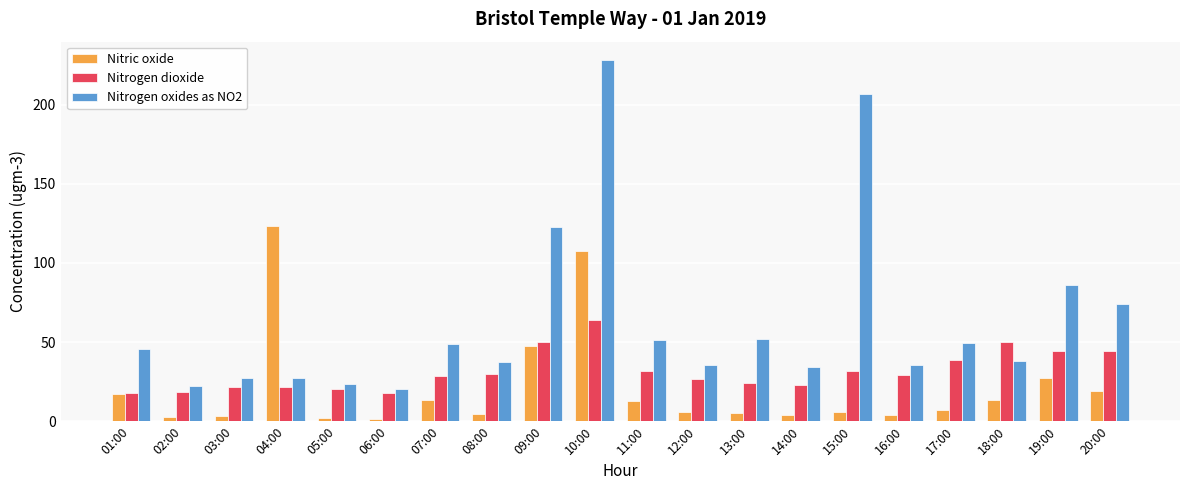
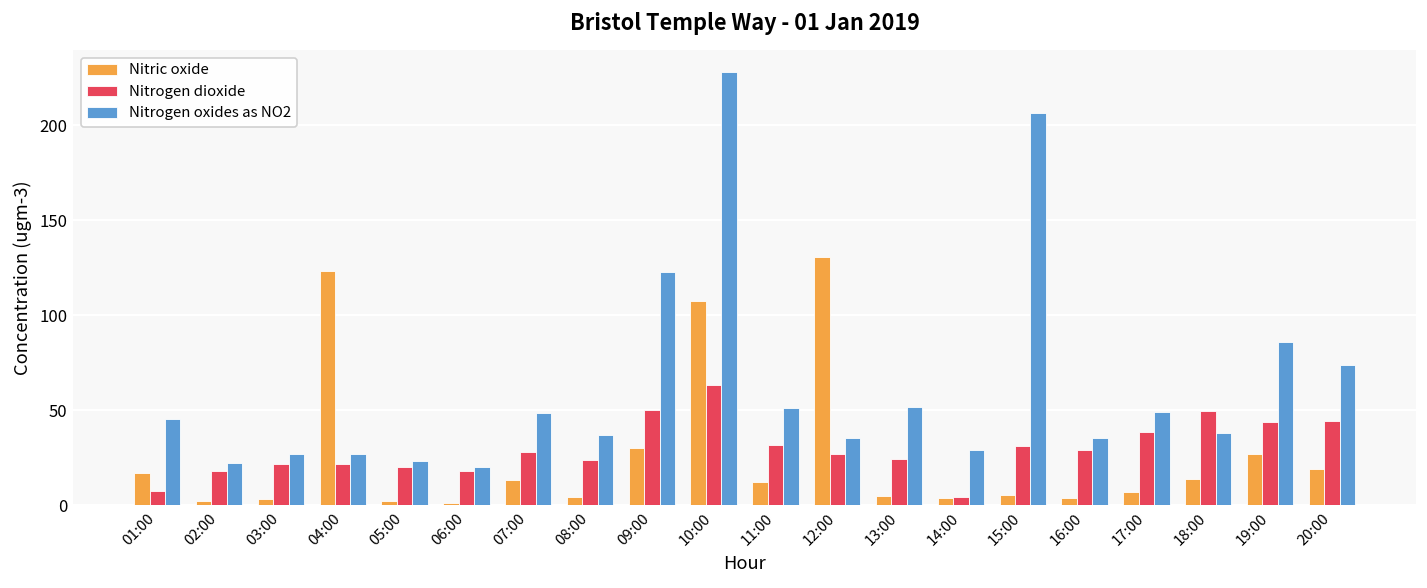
Nitrogen dioxide, 01:00: 18 -> 8
Nitrogen dioxide, 08:00: 30 -> 24
Nitric oxide, 09:00: 48 -> 30
Nitric oxide, 12:00: 6 -> 131
Nitrogen dioxide, 14:00: 23 -> 4
Nitrogen oxides as NO2, 14:00: 34 -> 29
